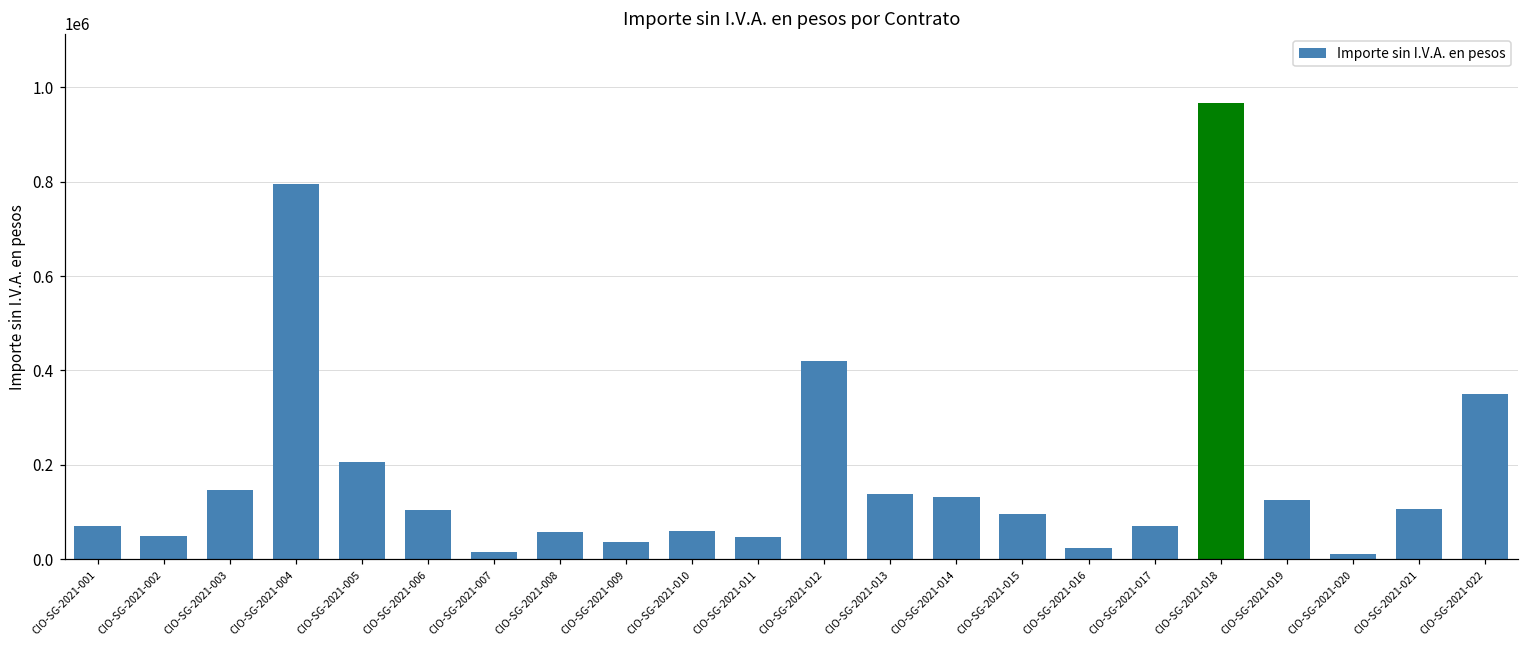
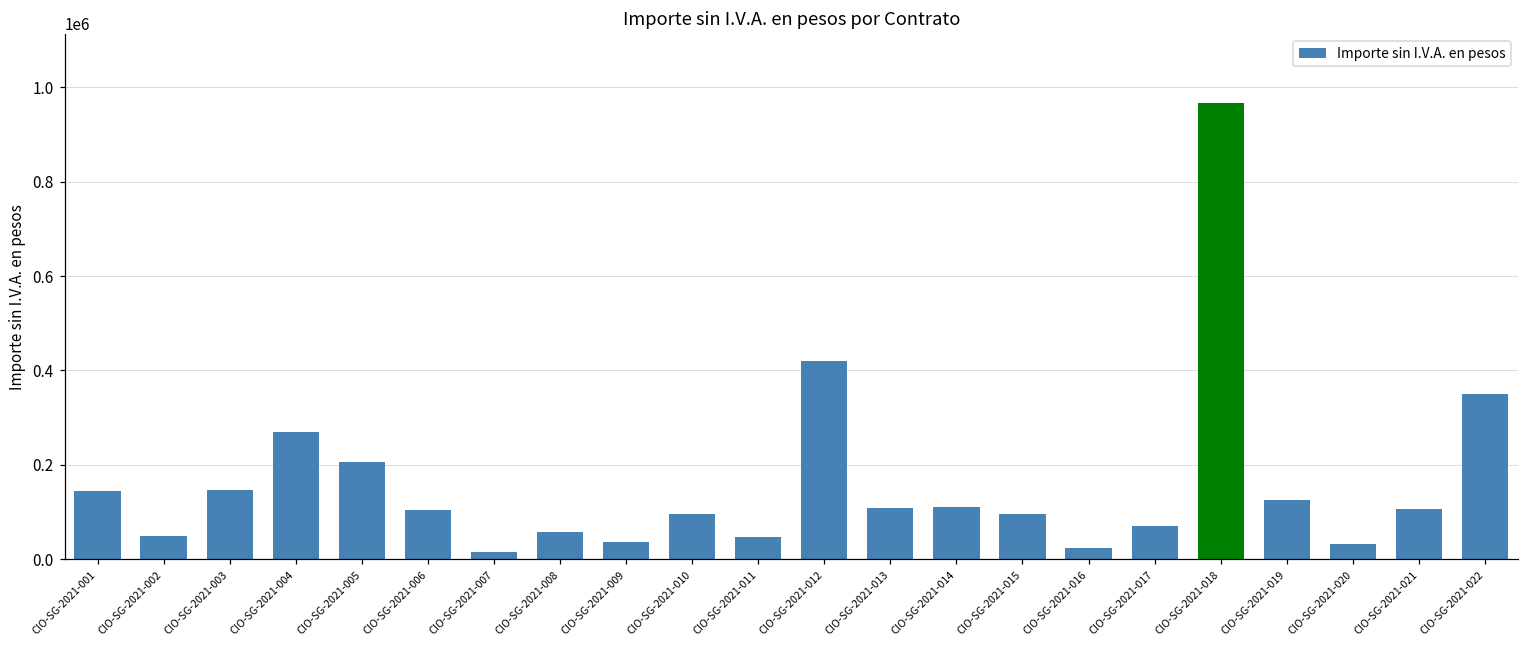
CIO-SG-2021-001: 70000 -> 140000
CIO-SG-2021-004: 800000 -> 270000
CIO-SG-2021-010: 60000 -> 100000
CIO-SG-2021-013: 140000 -> 110000
CIO-SG-2021-014: 130000 -> 110000
CIO-SG-2021-020: 10000 -> 30000
